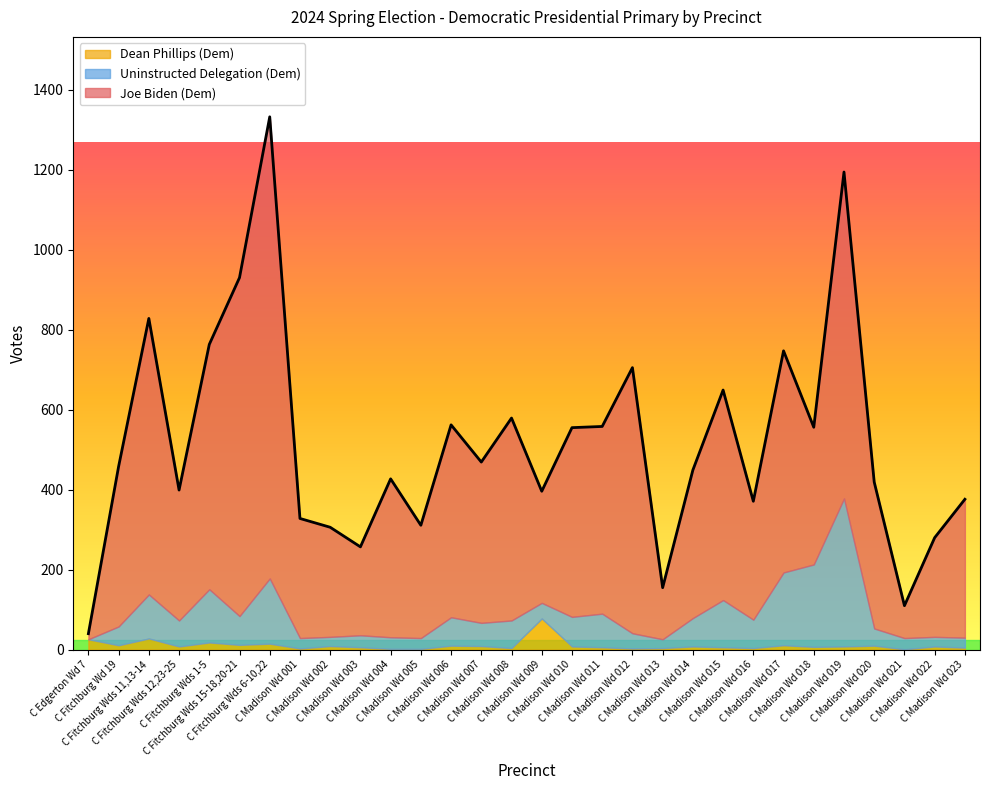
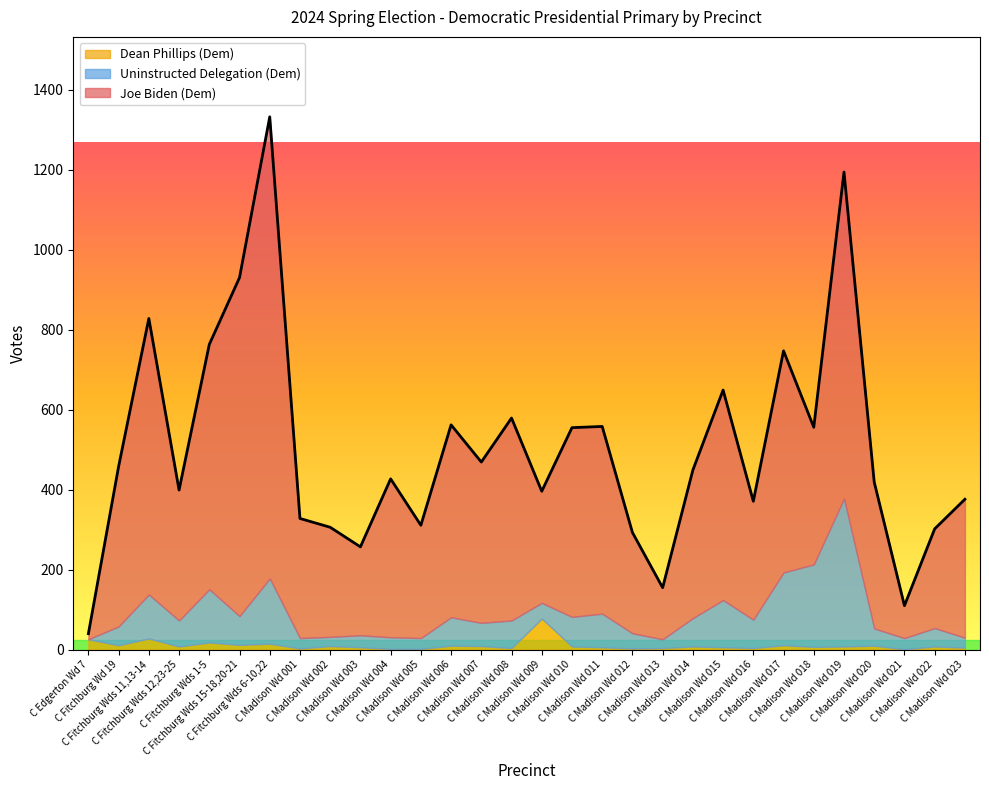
Joe Biden (Dem), C Madison Wd 012: 660 -> 250
Uninstructed Delegation (Dem), C Madison Wd 022: 20 -> 50
